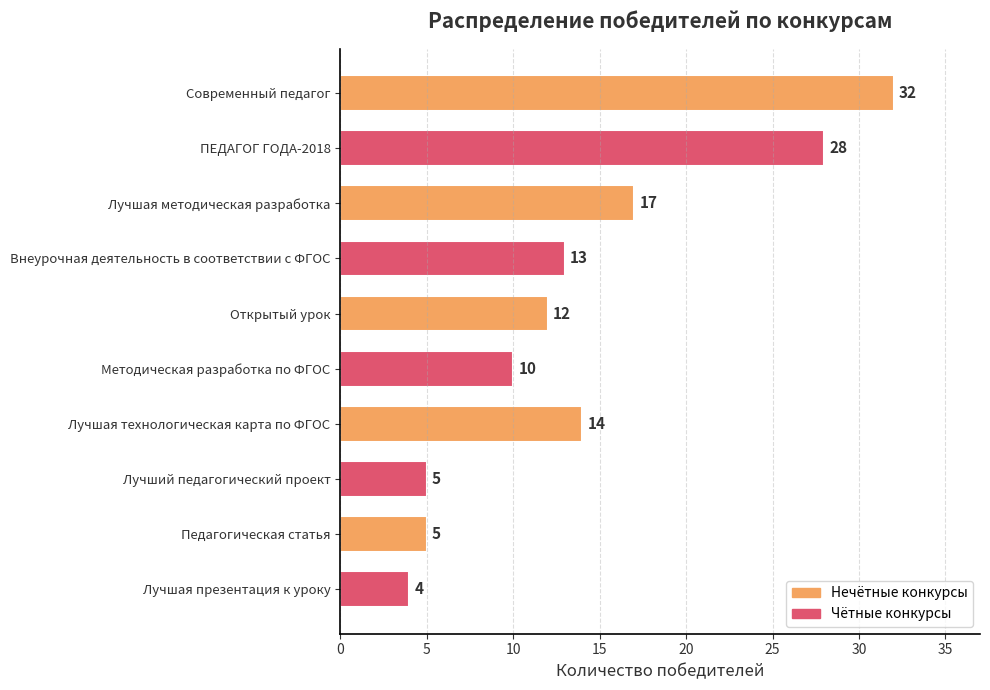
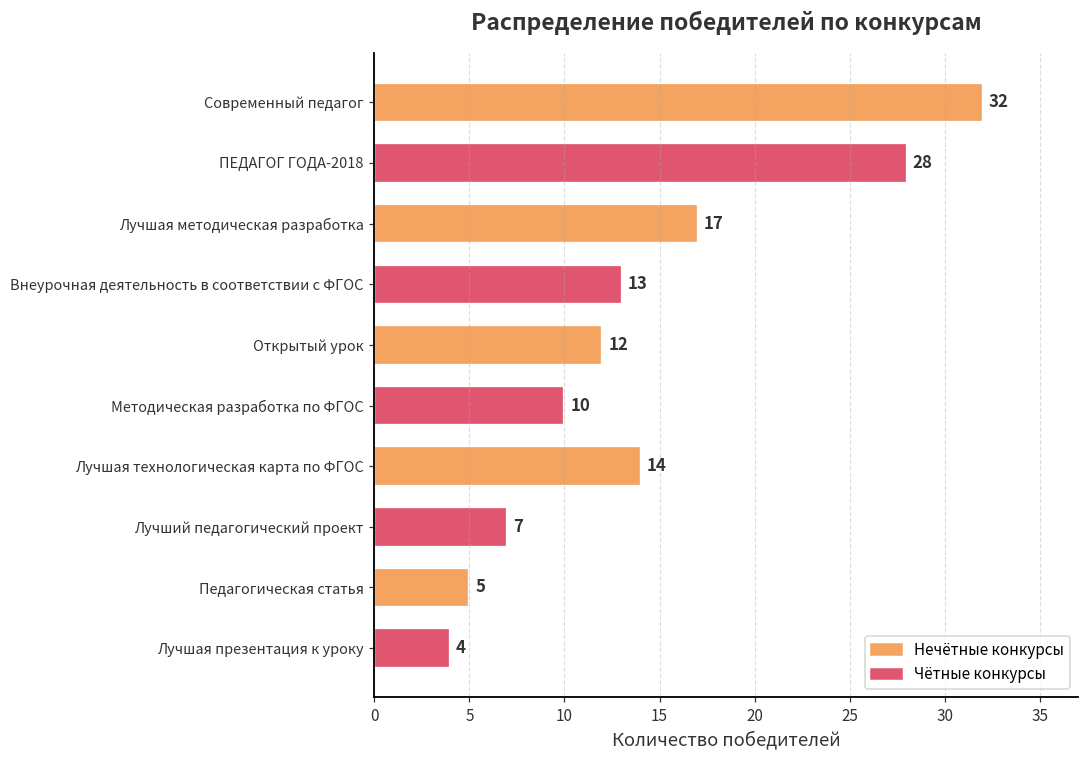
Лучший педагогический проект: 5 -> 7
